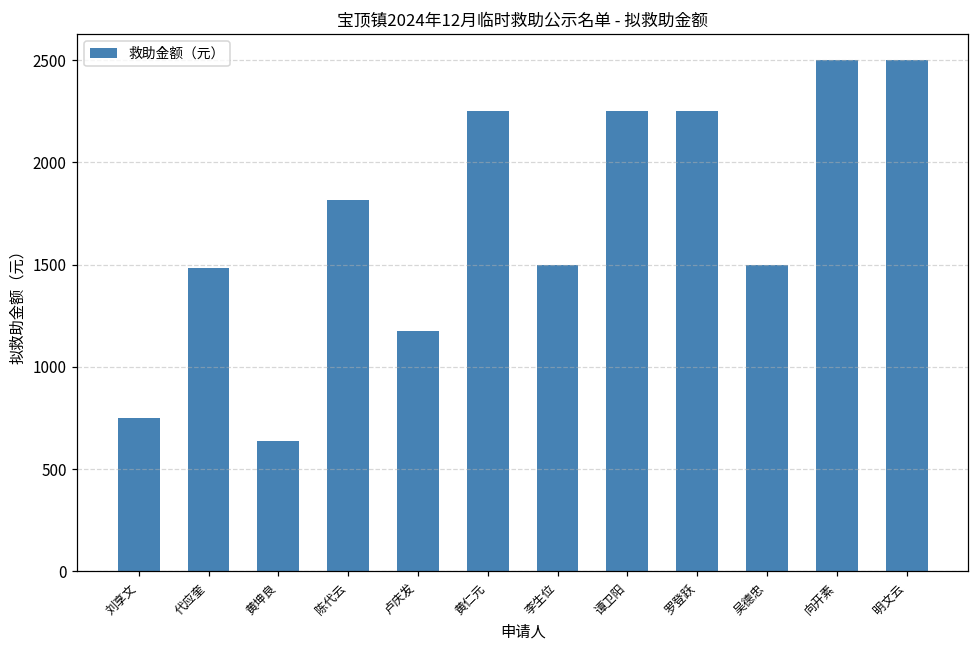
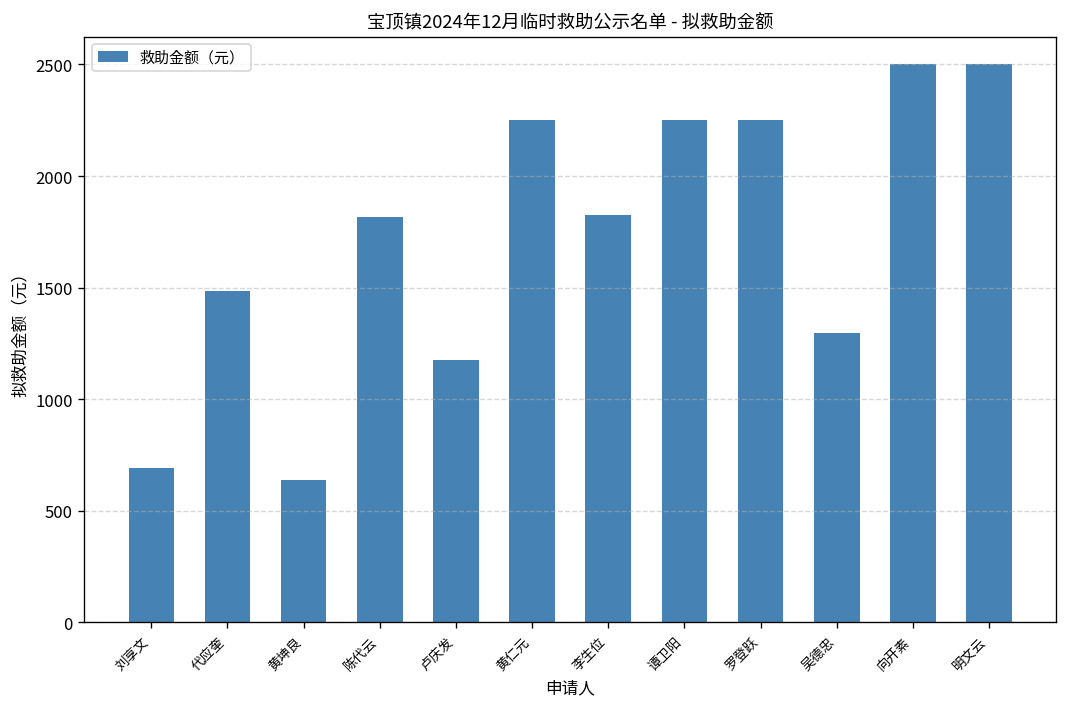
刘享文: 750 -> 690
李生位: 1500 -> 1830
吴德忠: 1500 -> 1300
